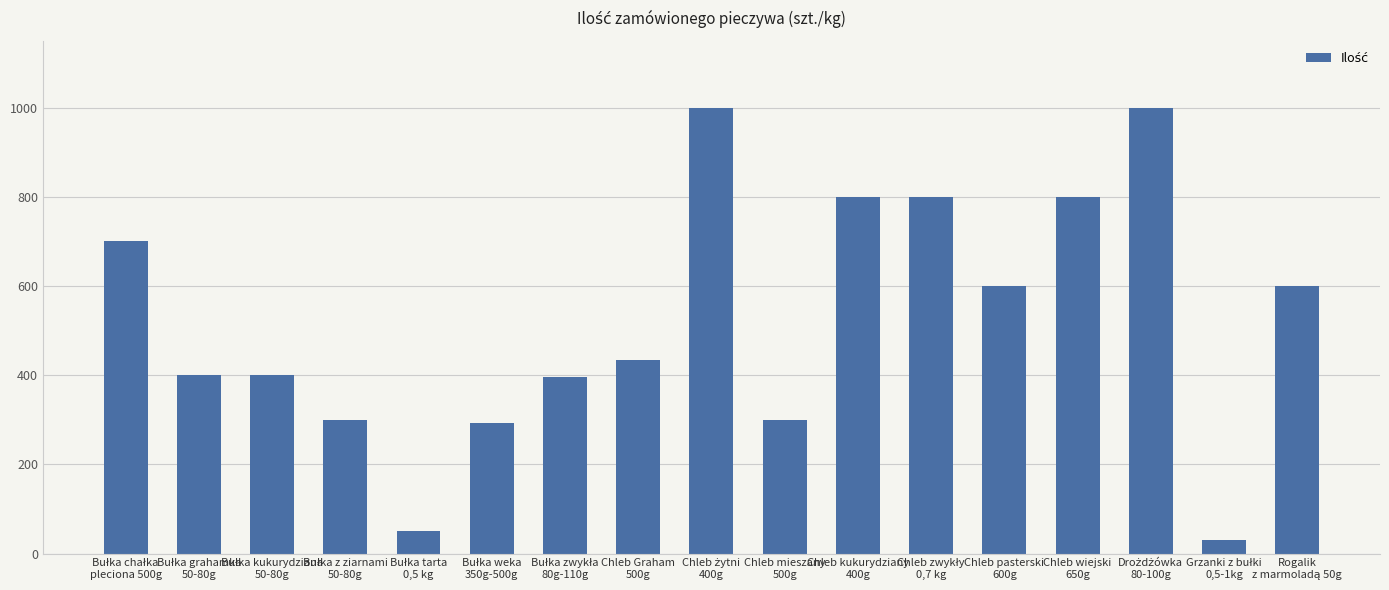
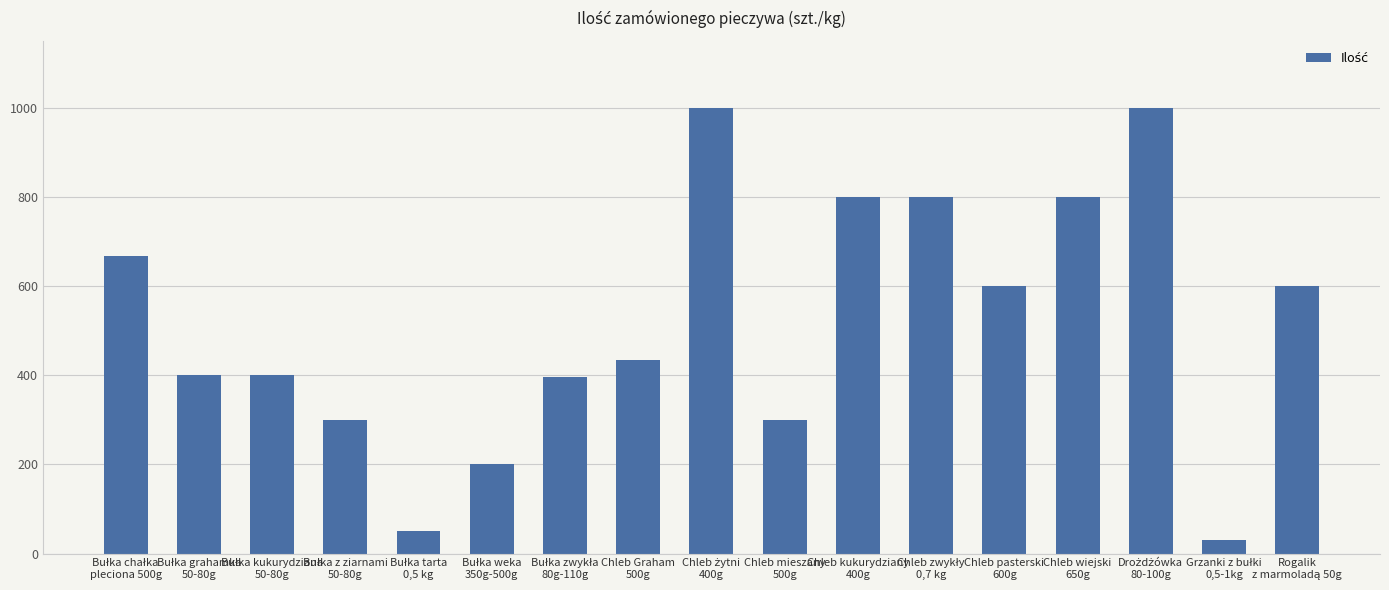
Bułka chałka pleciona 500g: 700 -> 670
Bułka weka 350g-500g: 290 -> 200
